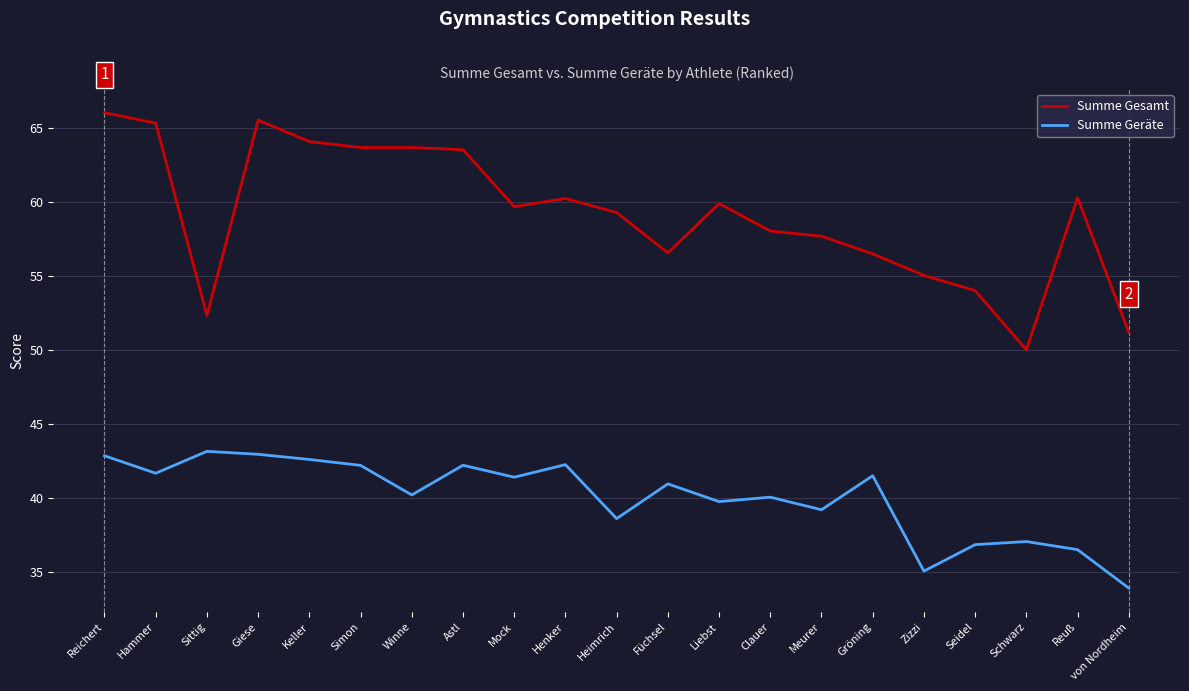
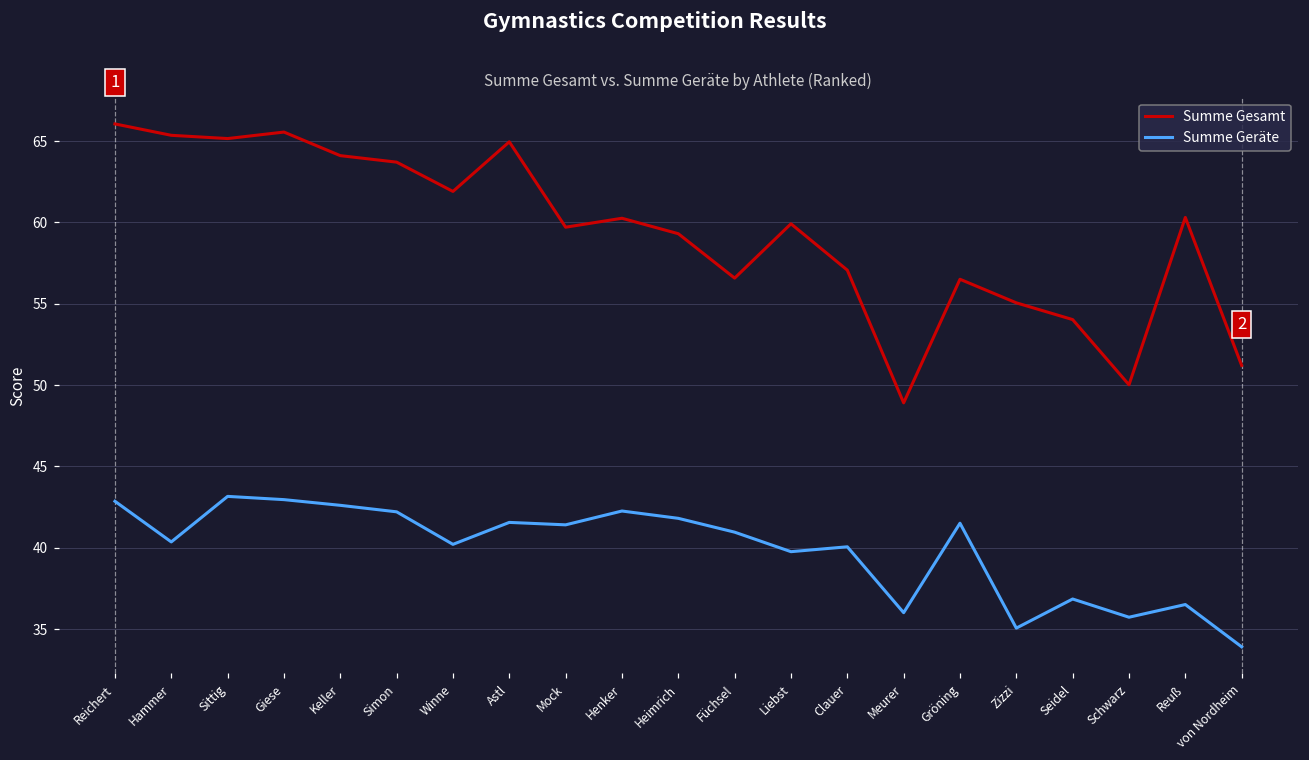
Summe Geräte, Hammer: 41.7 -> 40.4
Summe Gesamt, Sittig: 52.3 -> 65.2
Summe Gesamt, Winne: 63.7 -> 61.9
Summe Gesamt, Astl: 63.6 -> 65.0
Summe Geräte, Astl: 42.2 -> 41.6
Summe Geräte, Heimrich: 38.6 -> 41.8
Summe Gesamt, Clauer: 58.1 -> 57.1
Summe Gesamt, Meurer: 57.7 -> 48.9
Summe Geräte, Meurer: 39.2 -> 36.0
Summe Geräte, Schwarz: 37.1 -> 35.7
